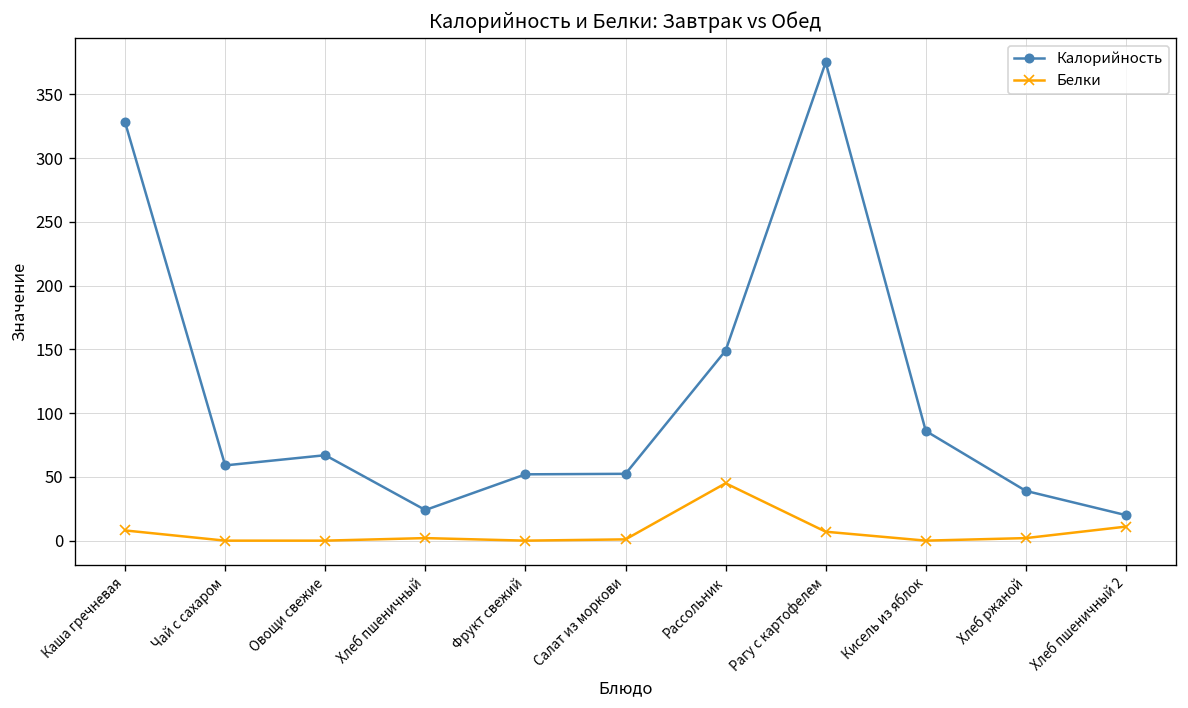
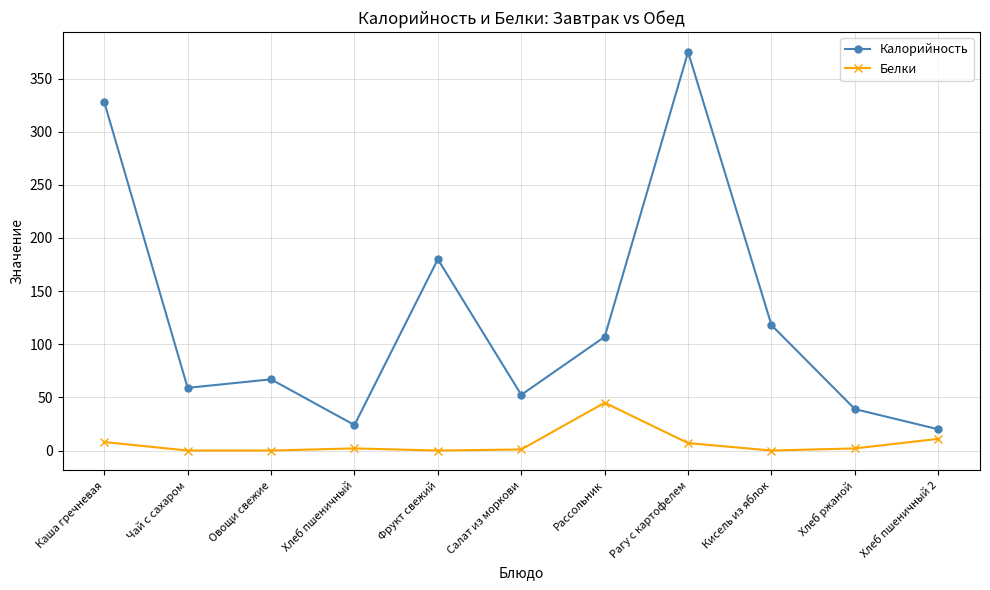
Калорийность, Фрукт свежий: 52 -> 180
Калорийность, Рассольник: 149 -> 107
Калорийность, Кисель из яблок: 86 -> 118
